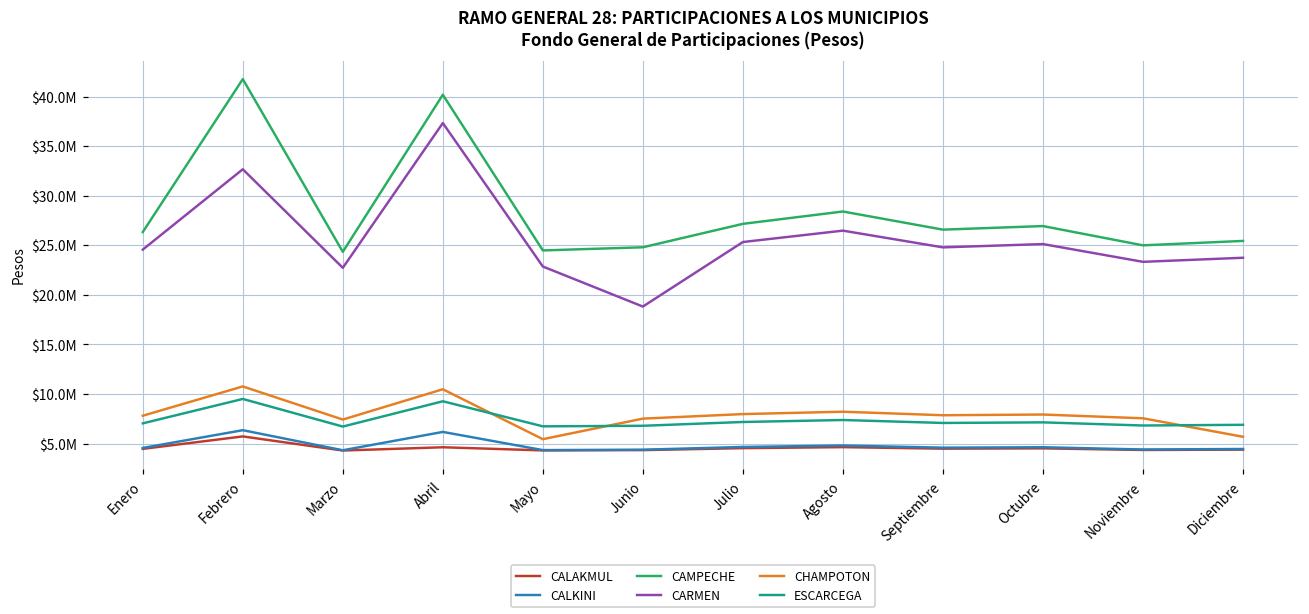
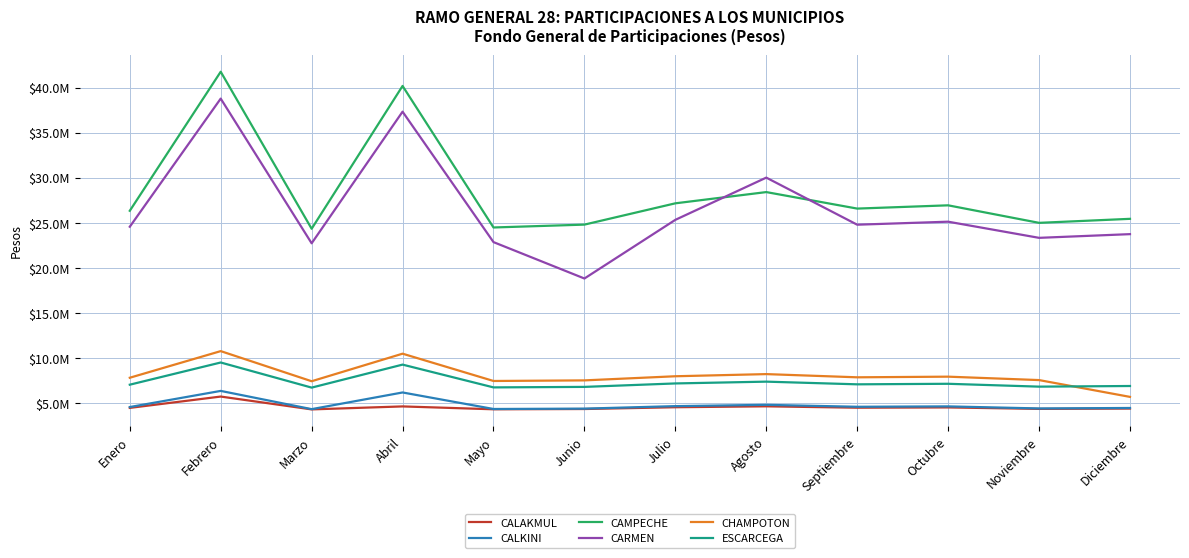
CARMEN, Febrero: $33000000 -> $39000000
CHAMPOTON, Mayo: $5000000 -> $7000000
CARMEN, Agosto: $26000000 -> $30000000
